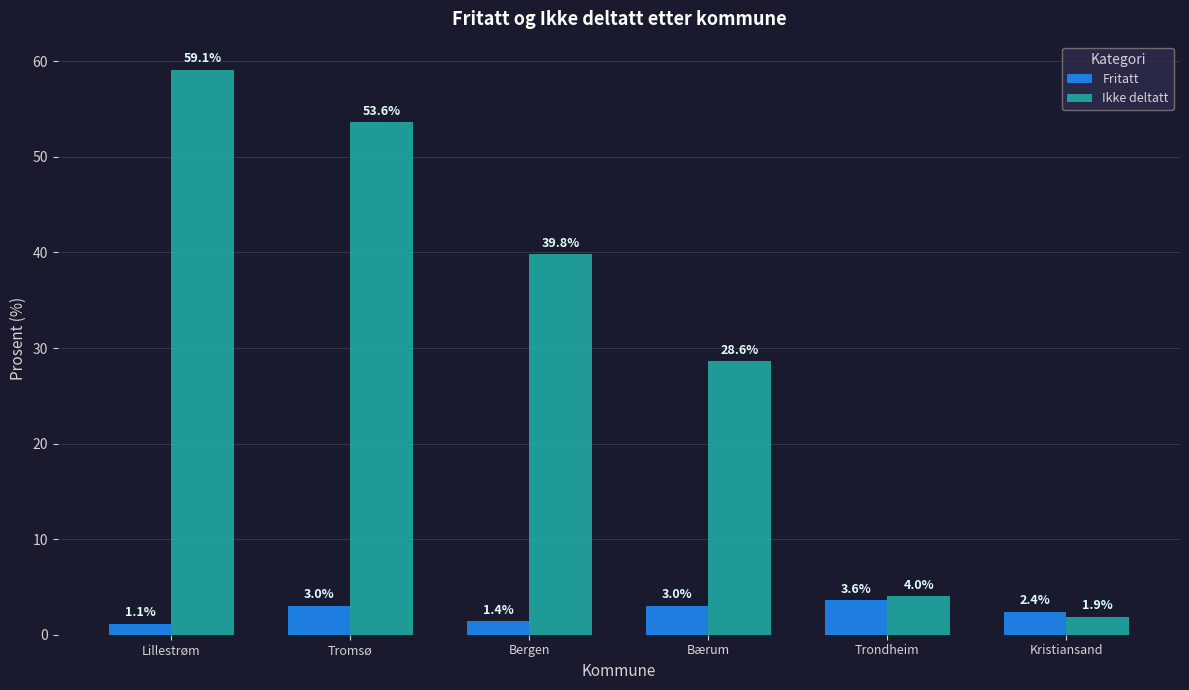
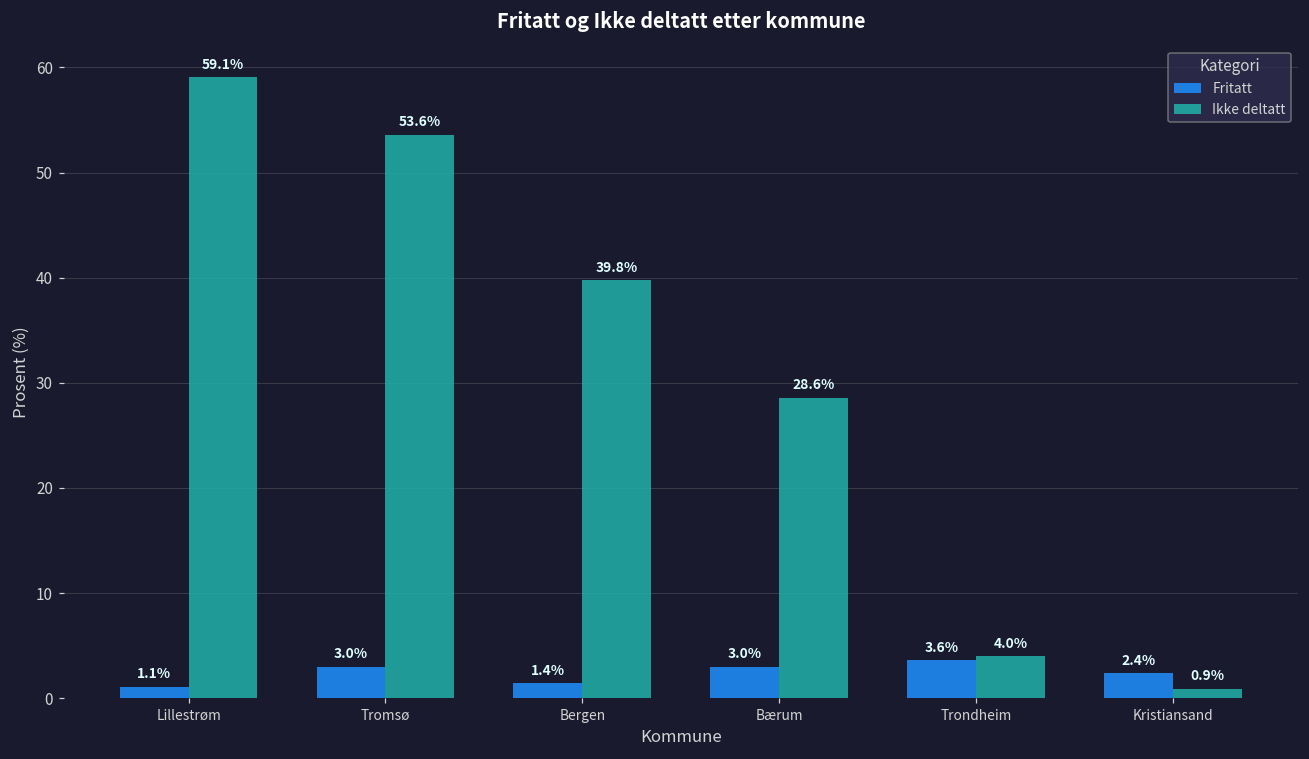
Ikke deltatt, Kristiansand: 1.9% -> 0.9%
